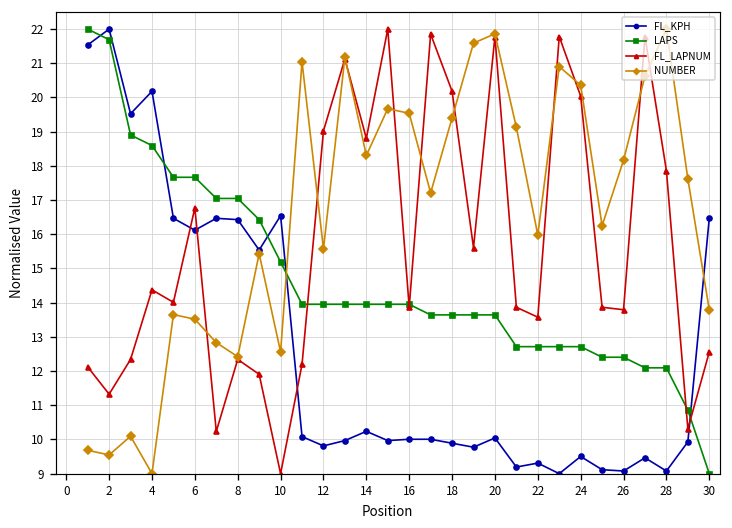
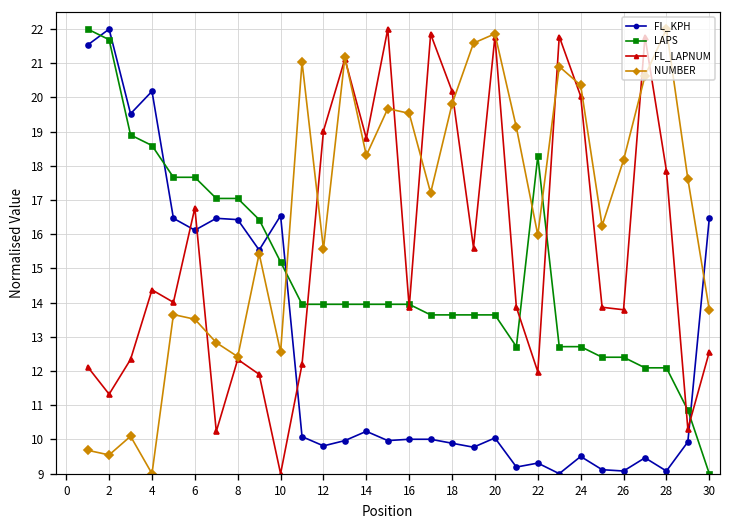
NUMBER, 18: 19.4 -> 19.8
LAPS, 22: 12.7 -> 18.3
FL_LAPNUM, 22: 13.6 -> 12.0
